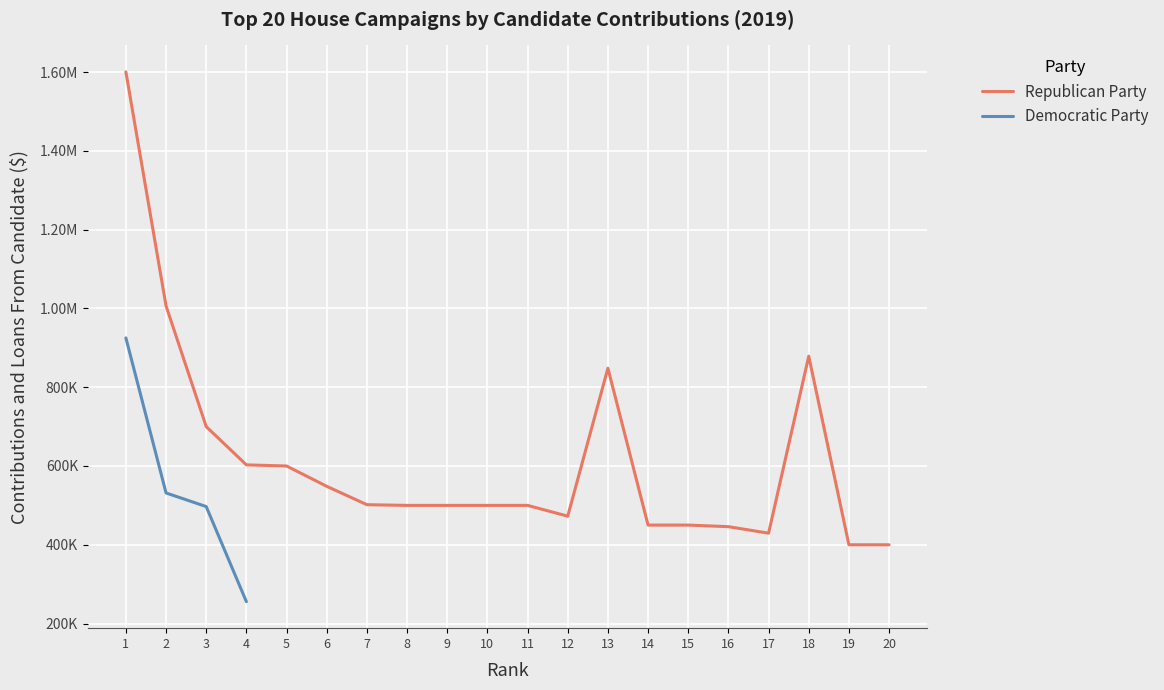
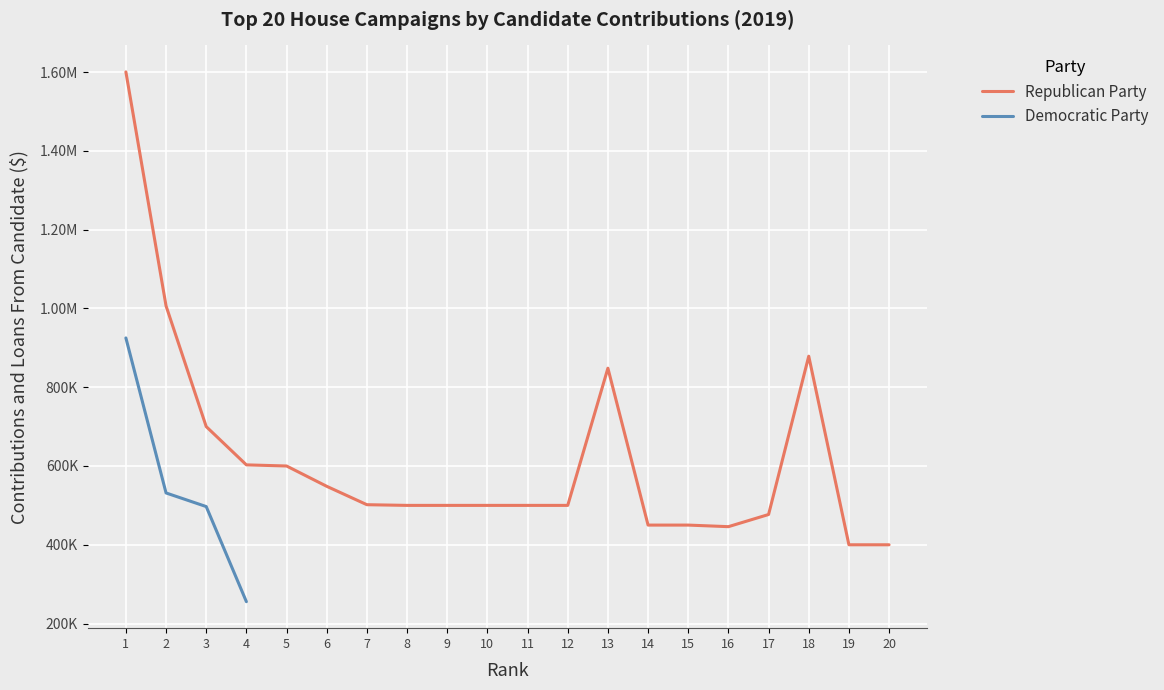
Republican Party, 12: 470000 -> 500000
Republican Party, 17: 430000 -> 480000
